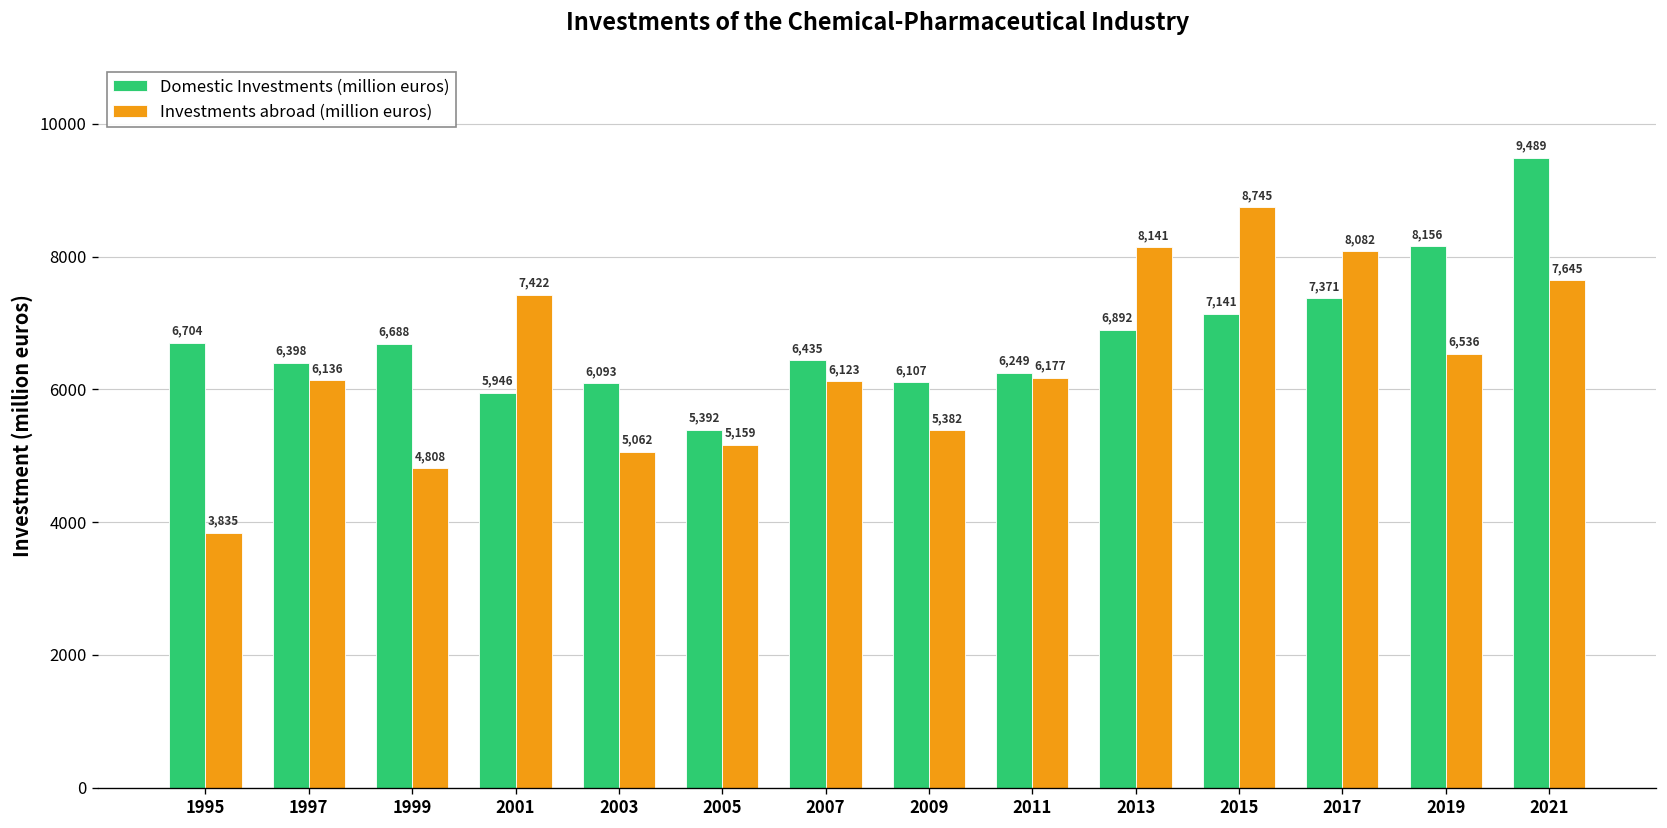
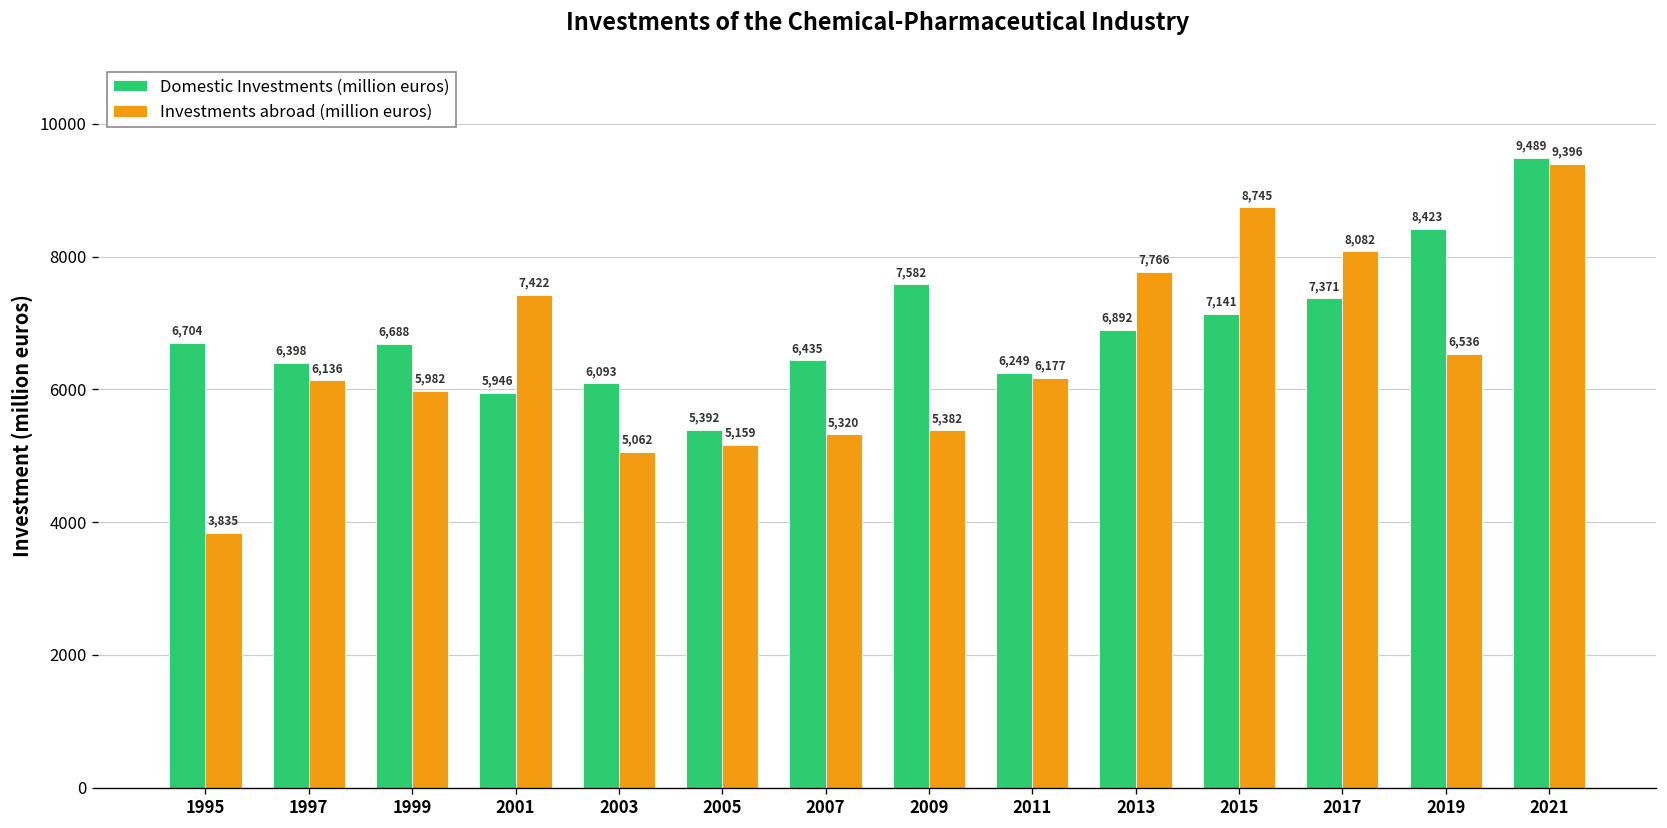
Investments abroad (million euros), 1999: 4,808 -> 5,982
Investments abroad (million euros), 2007: 6,123 -> 5,320
Domestic Investments (million euros), 2009: 6,107 -> 7,582
Investments abroad (million euros), 2013: 8,141 -> 7,766
Domestic Investments (million euros), 2019: 8,156 -> 8,423
Investments abroad (million euros), 2021: 7,645 -> 9,396
